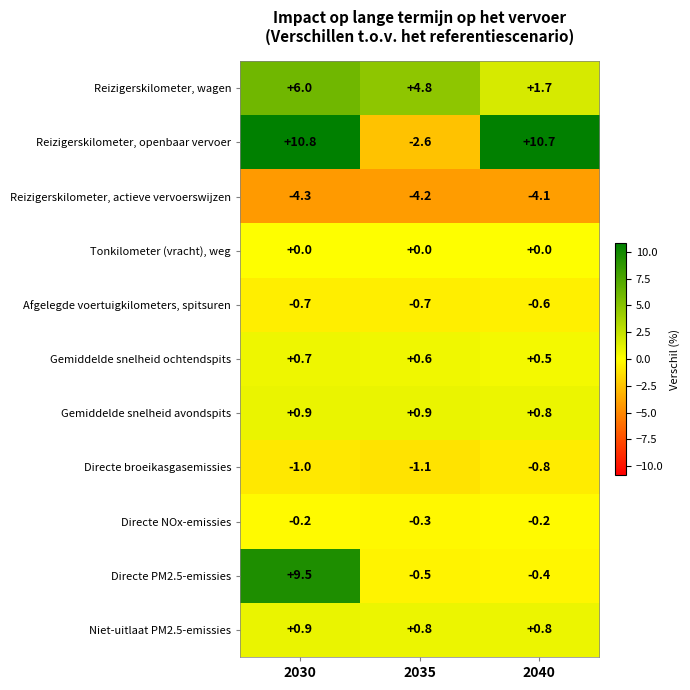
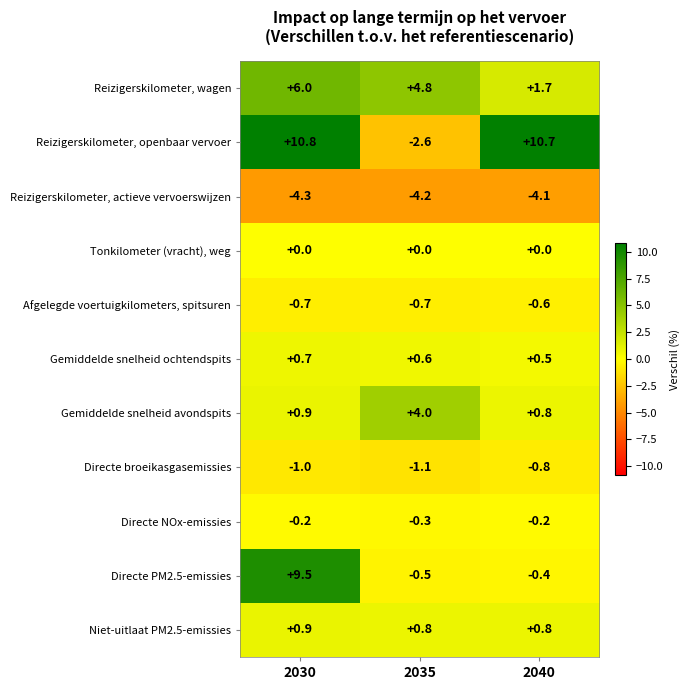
Gemiddelde snelheid avondspits, 2035: +0.9 -> +4.0
